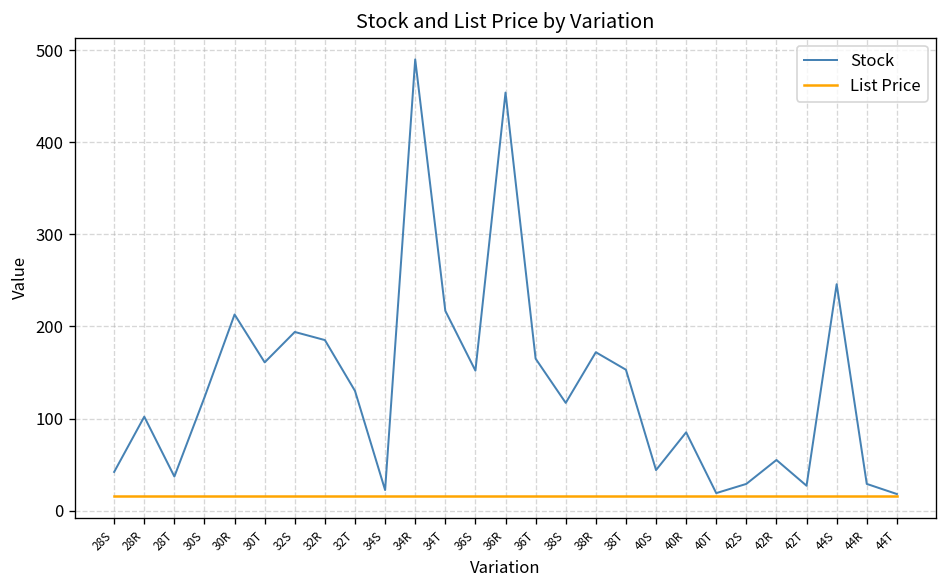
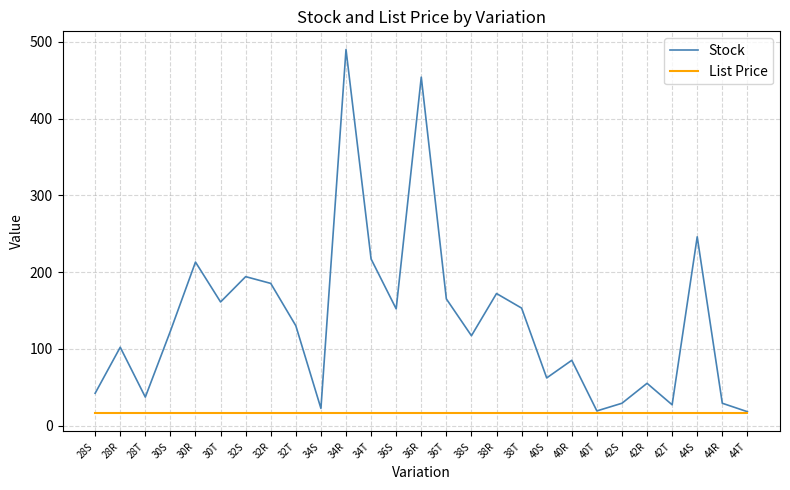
Stock, 40S: 40 -> 60
